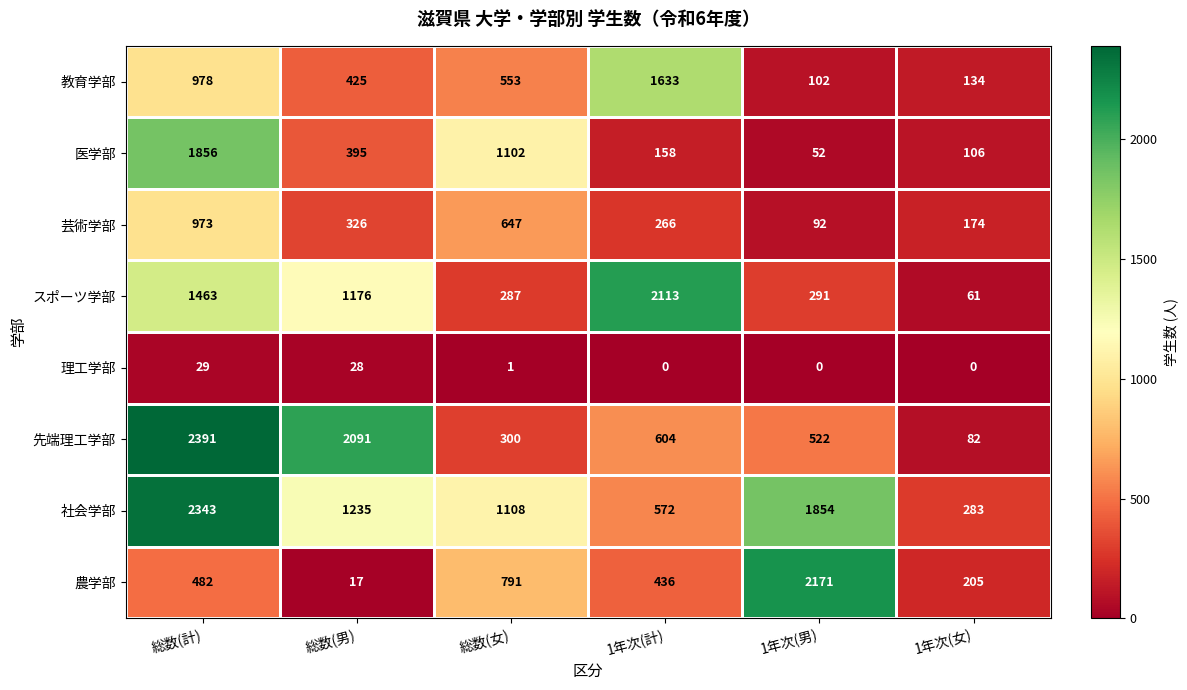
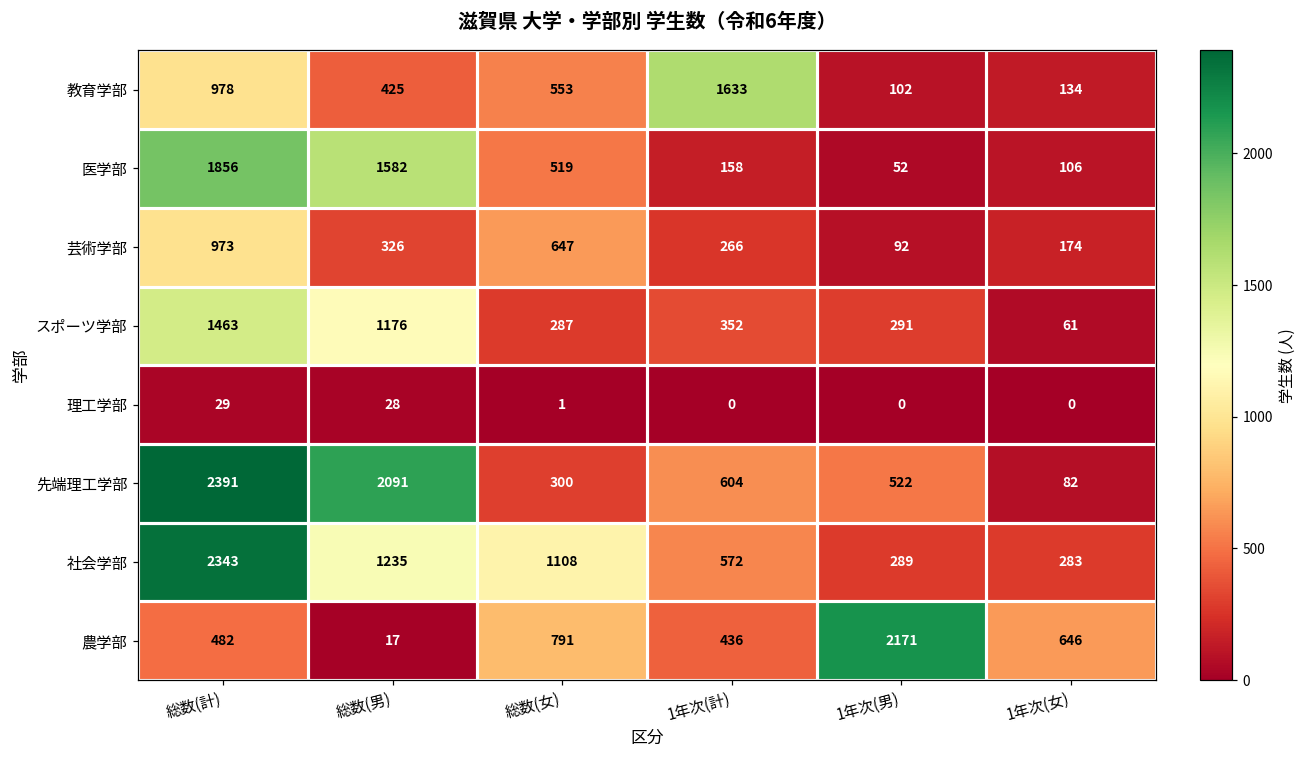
医学部, 総数(男): 395 -> 1582
医学部, 総数(女): 1102 -> 519
スポーツ学部, 1年次(計): 2113 -> 352
社会学部, 1年次(男): 1854 -> 289
農学部, 1年次(女): 205 -> 646
